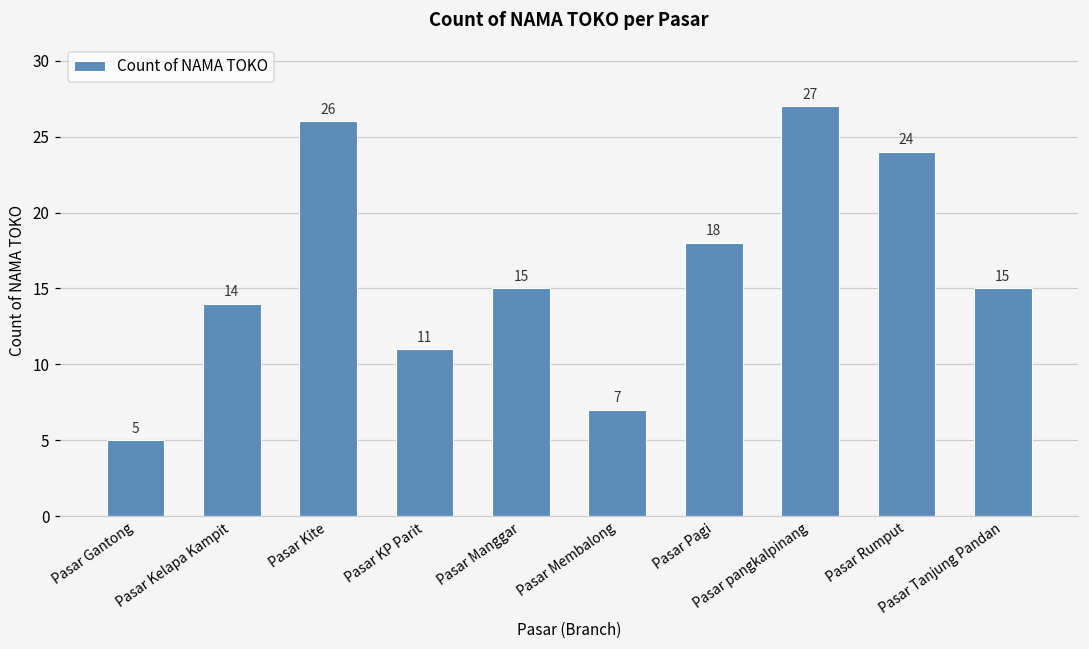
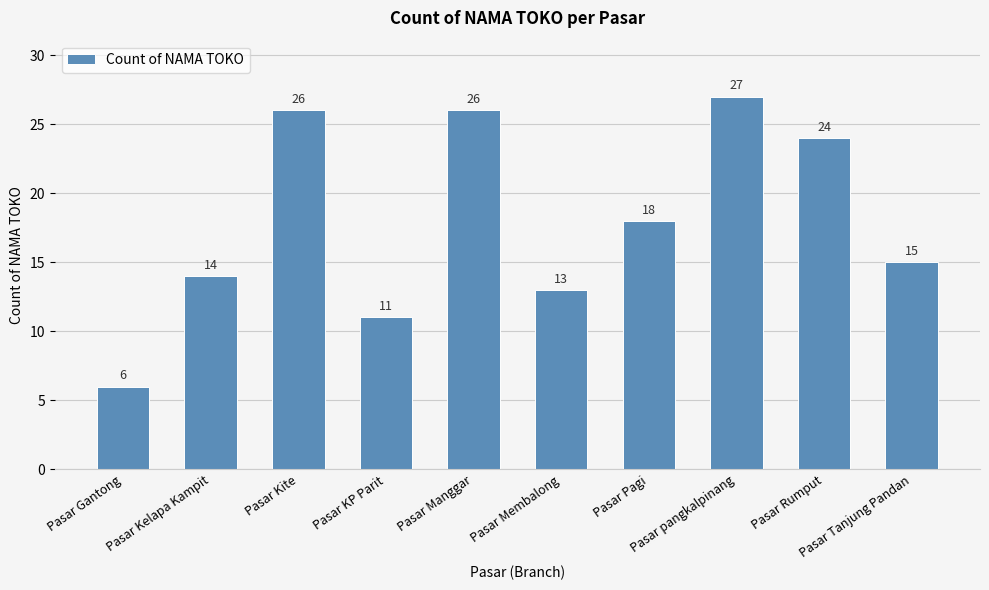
Pasar Gantong: 5 -> 6
Pasar Manggar: 15 -> 26
Pasar Membalong: 7 -> 13
